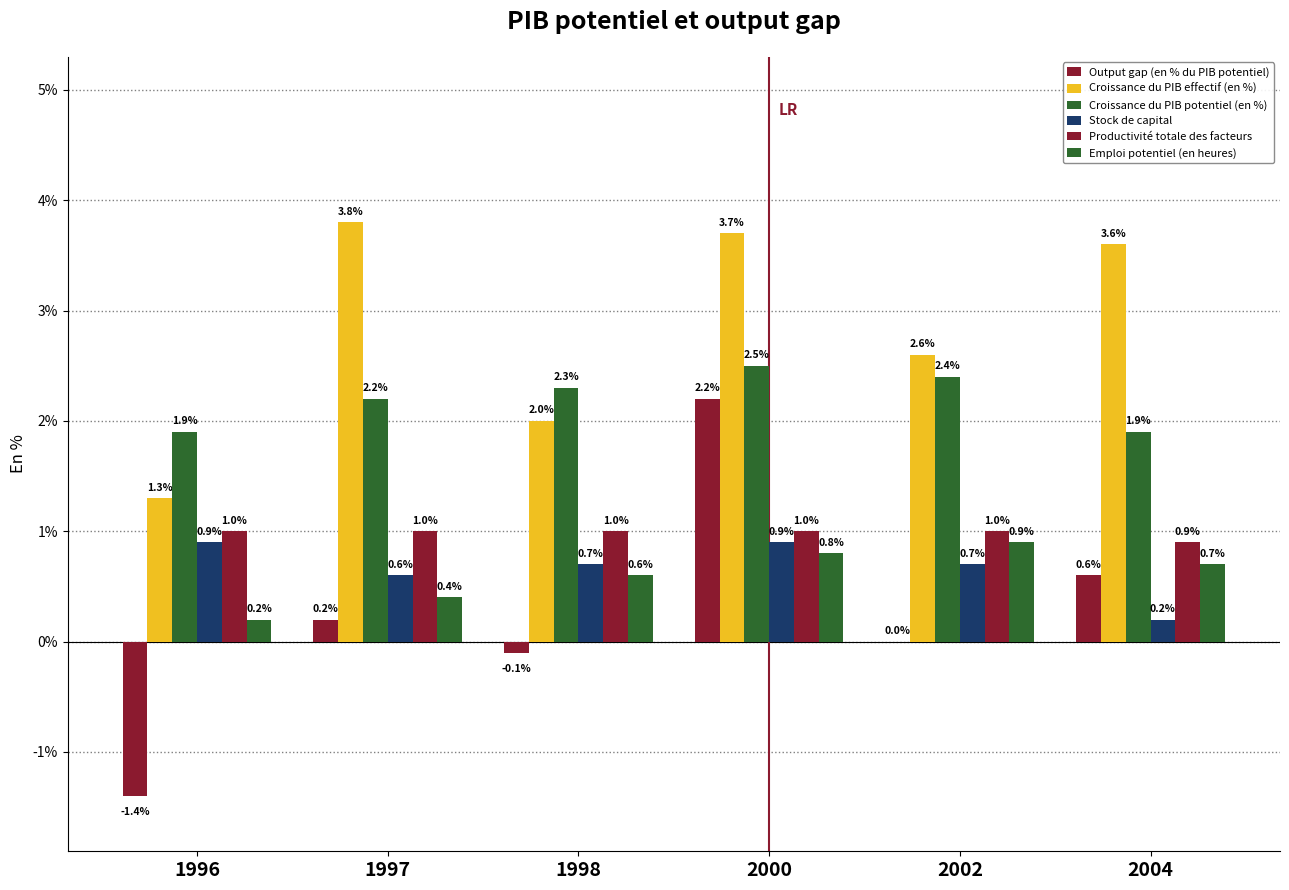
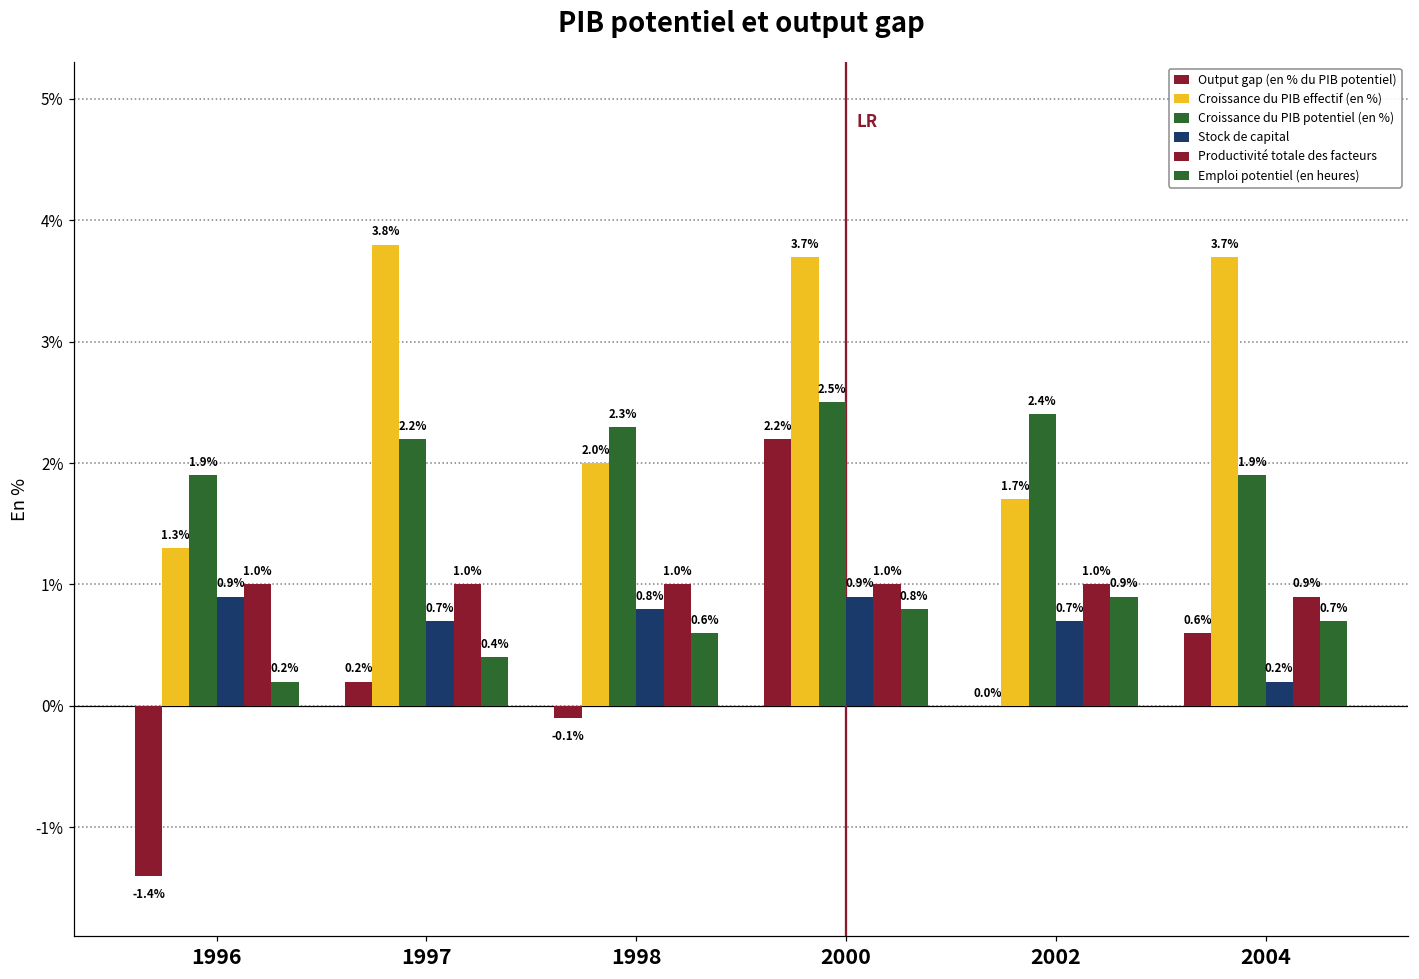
Stock de capital, 1997: 0.6% -> 0.7%
Stock de capital, 1998: 0.7% -> 0.8%
Croissance du PIB effectif (en %), 2002: 2.6% -> 1.7%
Croissance du PIB effectif (en %), 2004: 3.6% -> 3.7%
